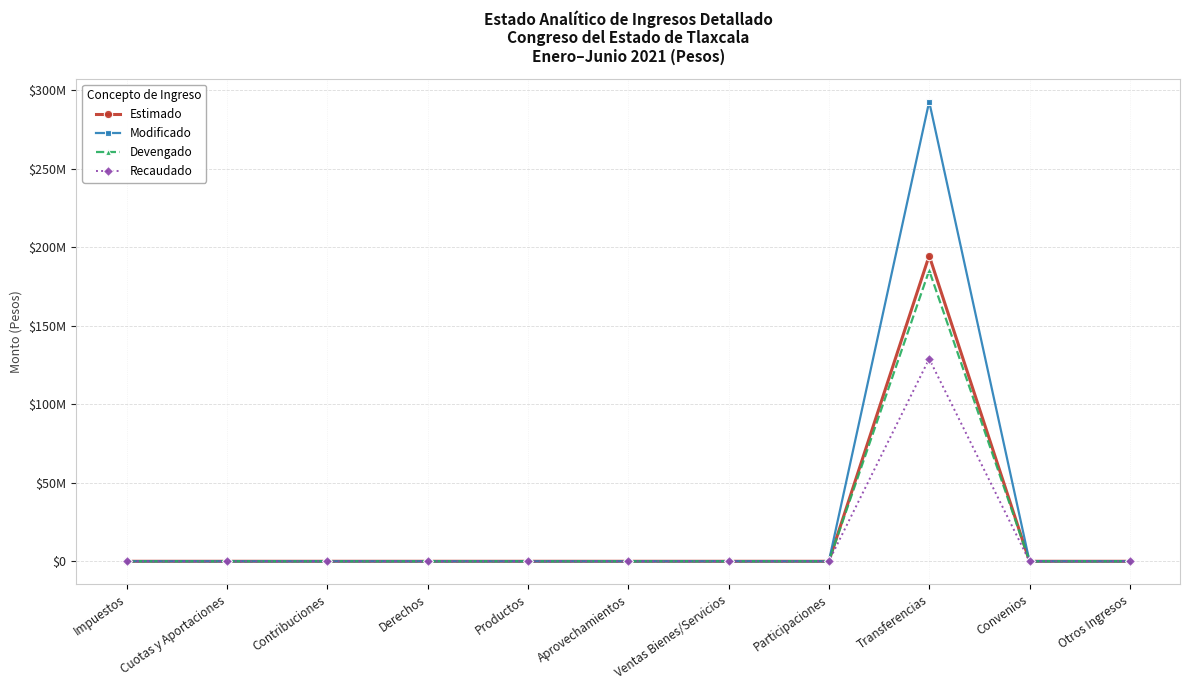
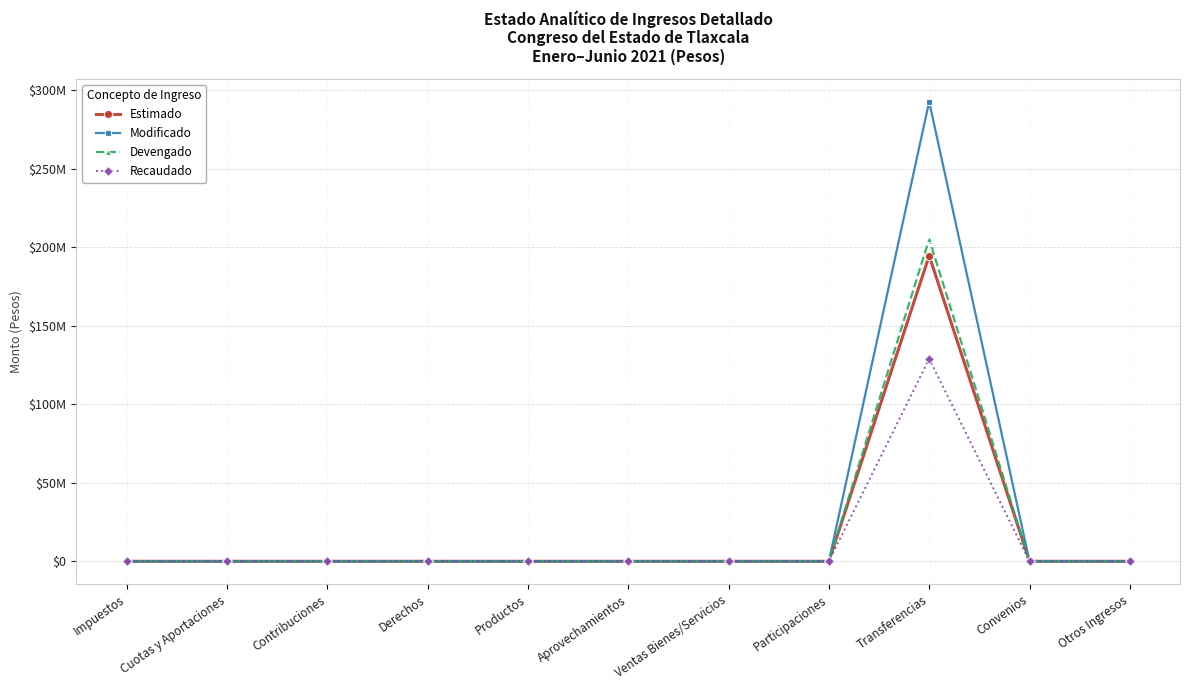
Devengado, Transferencias: $185000000 -> $205000000
